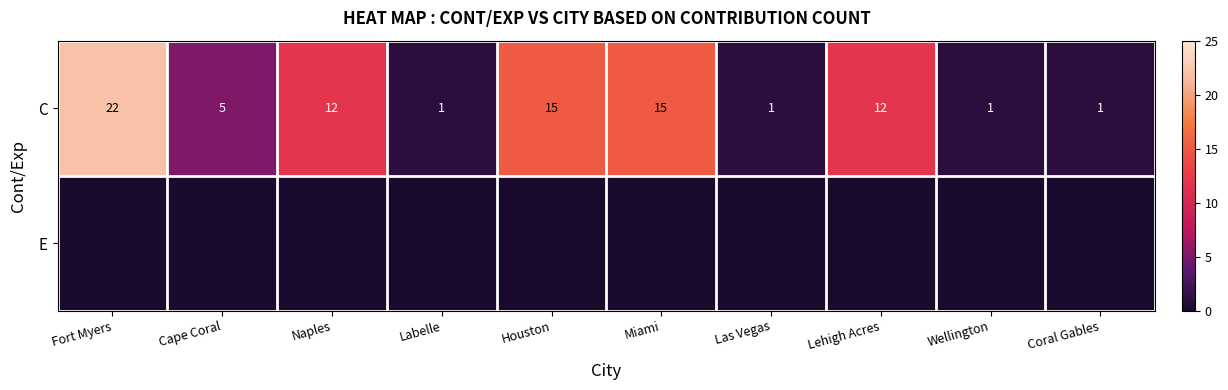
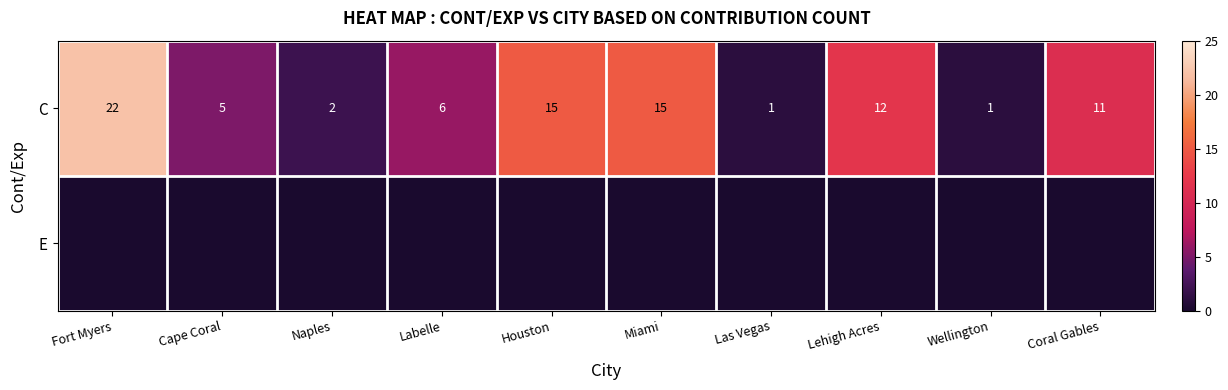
C, Naples: 12 -> 2
C, Labelle: 1 -> 6
C, Coral Gables: 1 -> 11
